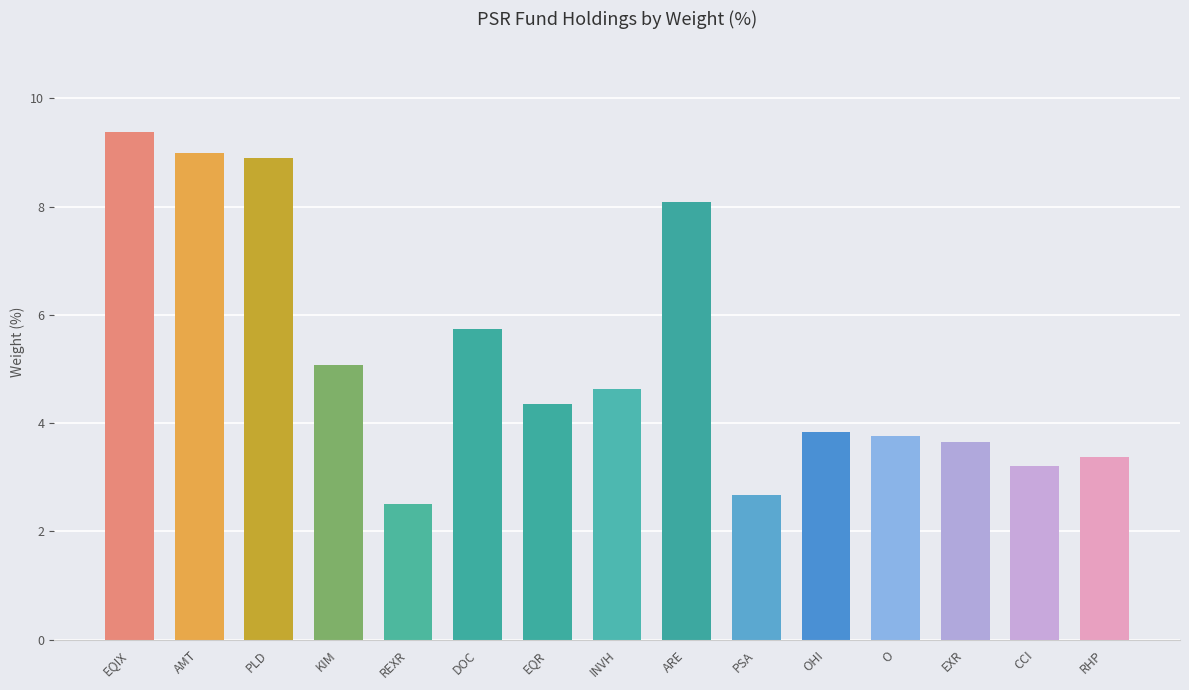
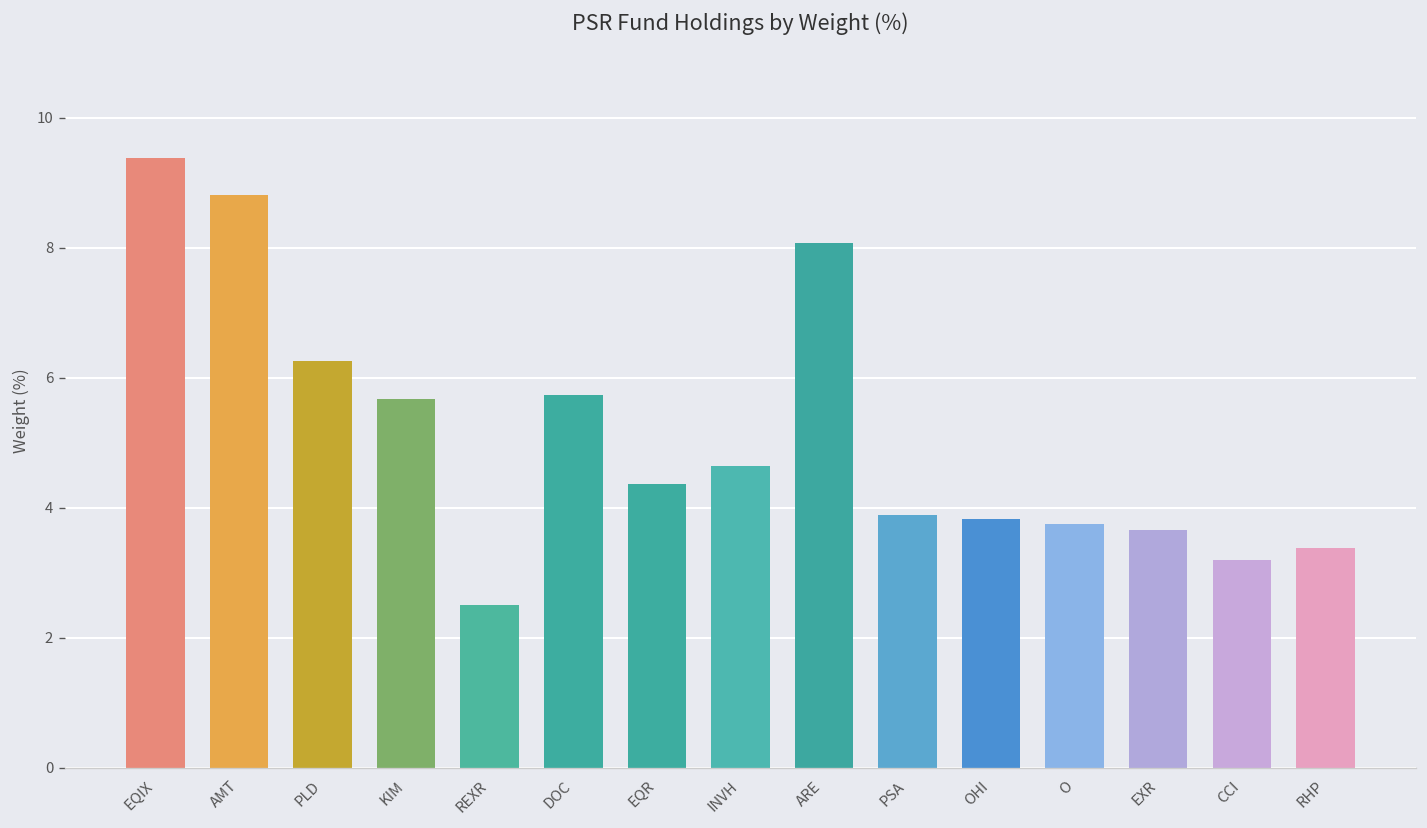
AMT: 9.0 -> 8.8
PLD: 8.9 -> 6.3
KIM: 5.1 -> 5.7
PSA: 2.7 -> 3.9
